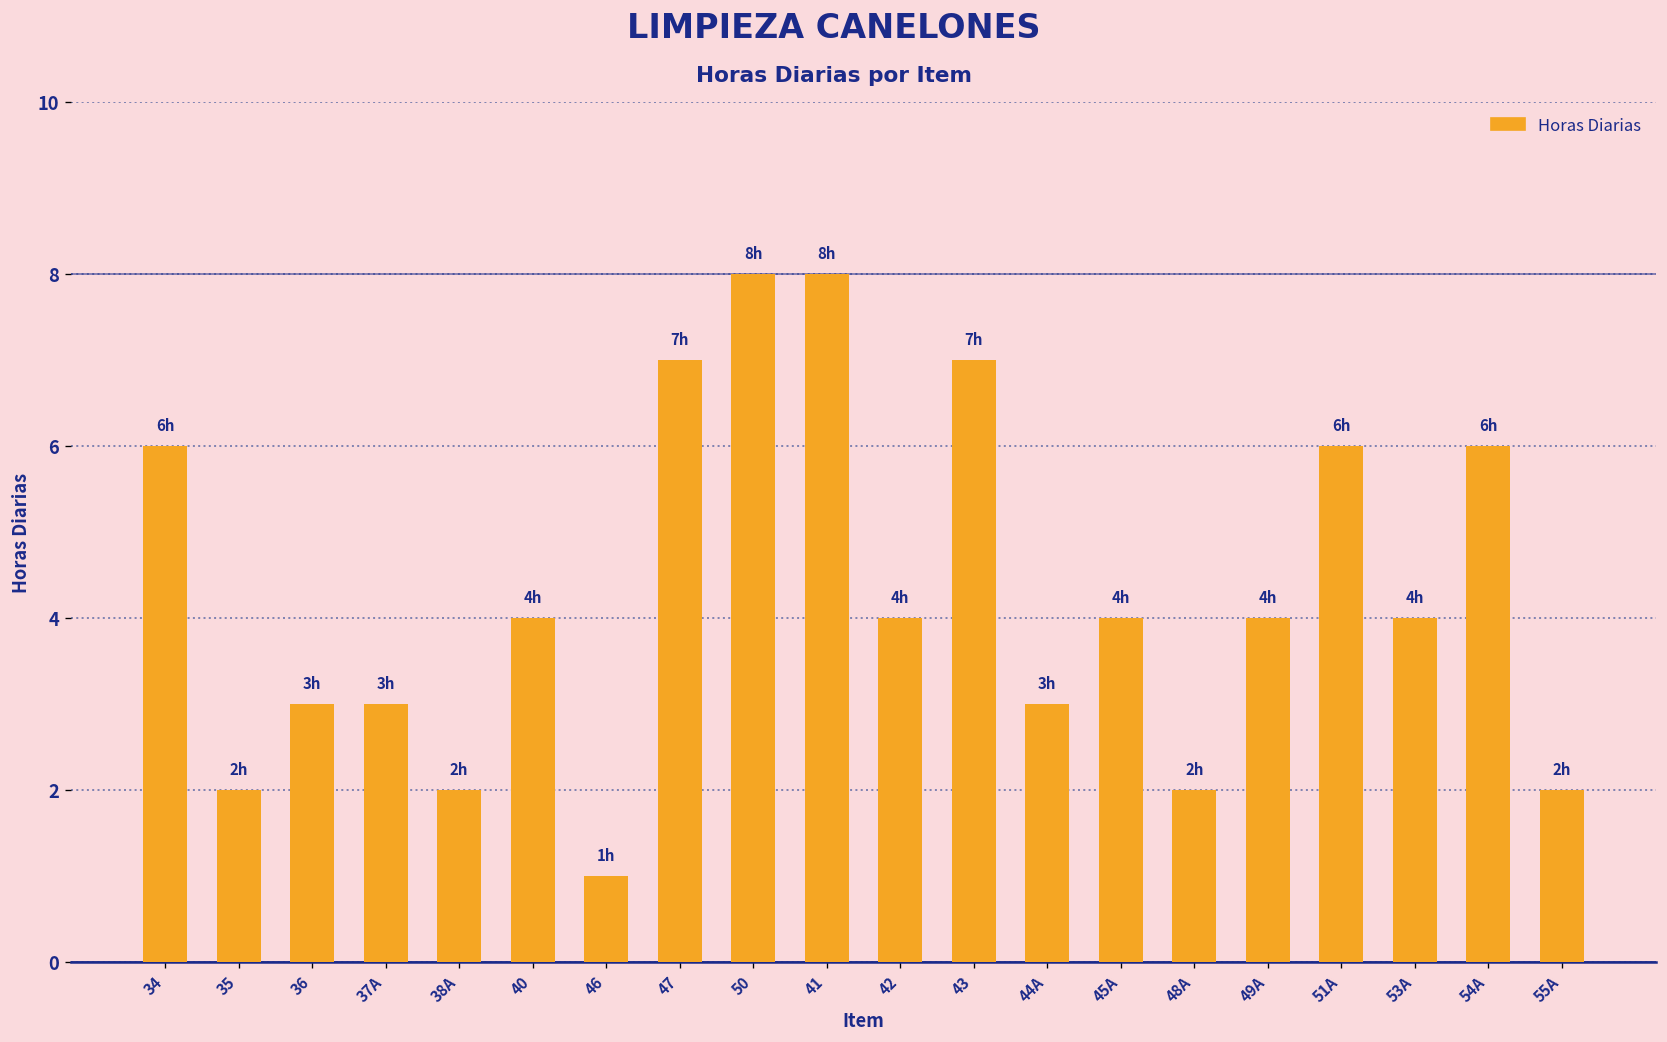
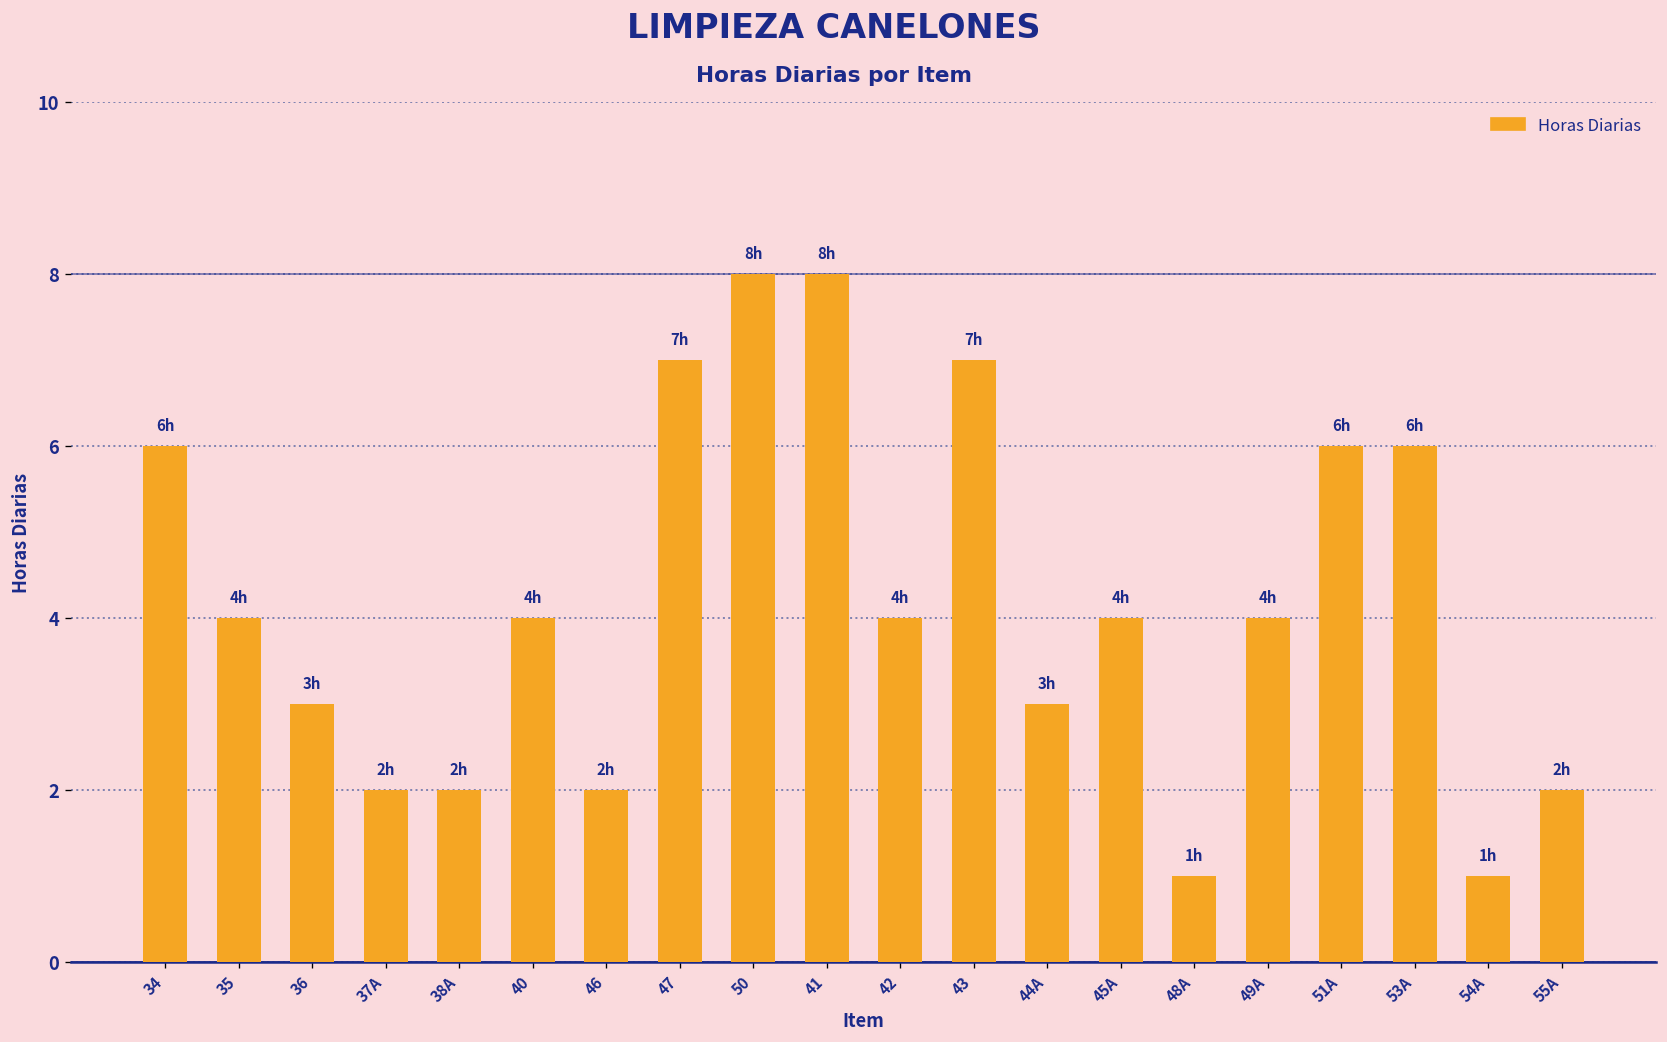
35: 2h -> 4h
37A: 3h -> 2h
46: 1h -> 2h
48A: 2h -> 1h
53A: 4h -> 6h
54A: 6h -> 1h
